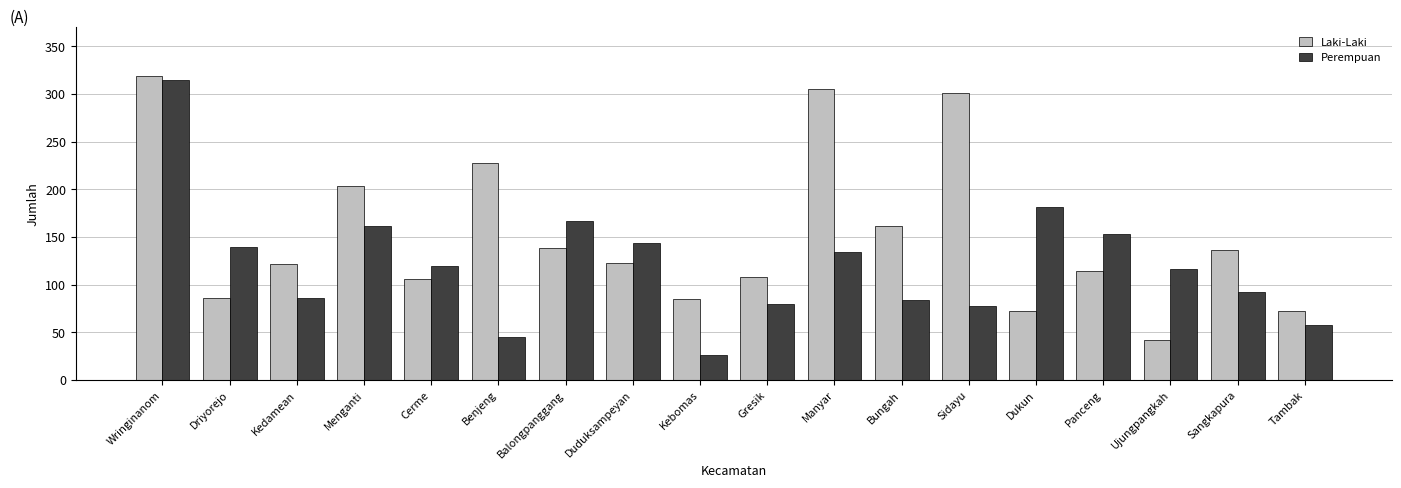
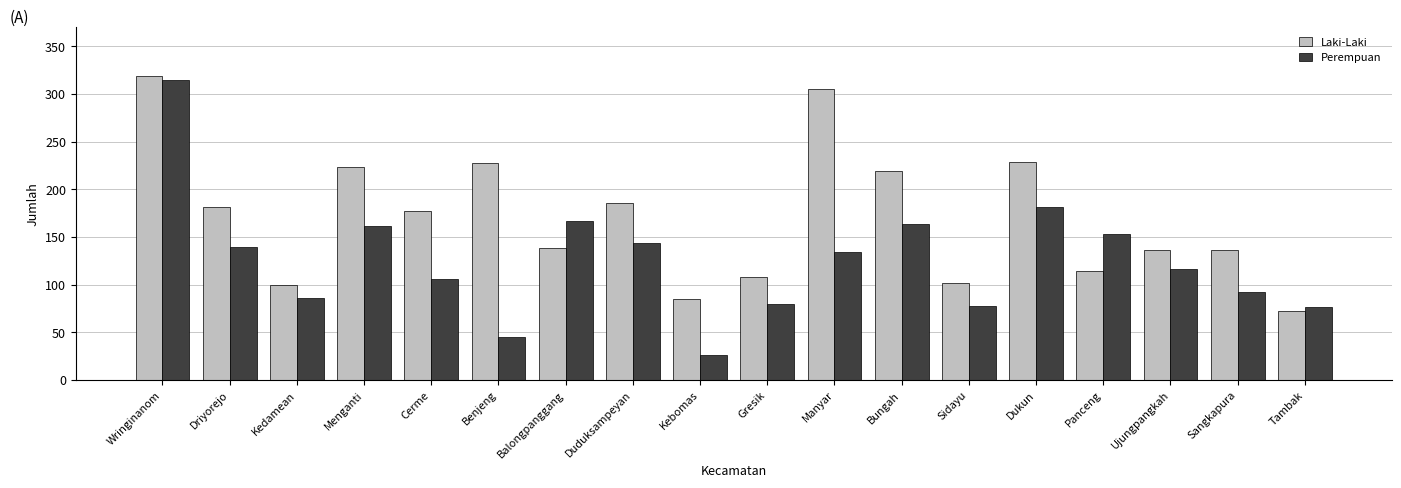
Laki-Laki, Driyorejo: 90 -> 180
Laki-Laki, Kedamean: 120 -> 100
Laki-Laki, Menganti: 200 -> 220
Laki-Laki, Cerme: 110 -> 180
Perempuan, Cerme: 120 -> 110
Laki-Laki, Duduksampeyan: 120 -> 190
Laki-Laki, Bungah: 160 -> 220
Perempuan, Bungah: 80 -> 160
Laki-Laki, Sidayu: 300 -> 100
Laki-Laki, Dukun: 70 -> 230
Laki-Laki, Ujungpangkah: 40 -> 140
Perempuan, Tambak: 60 -> 80
